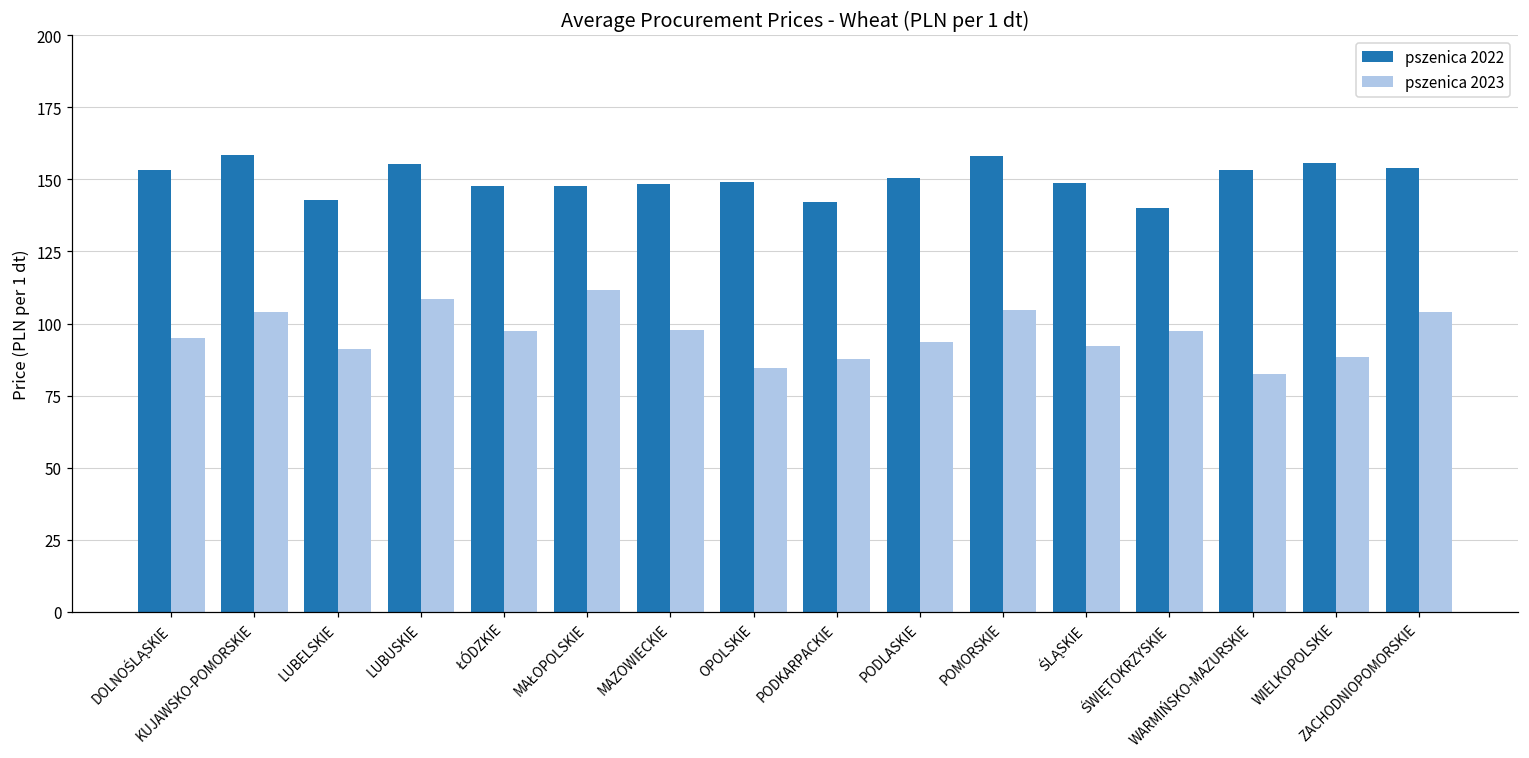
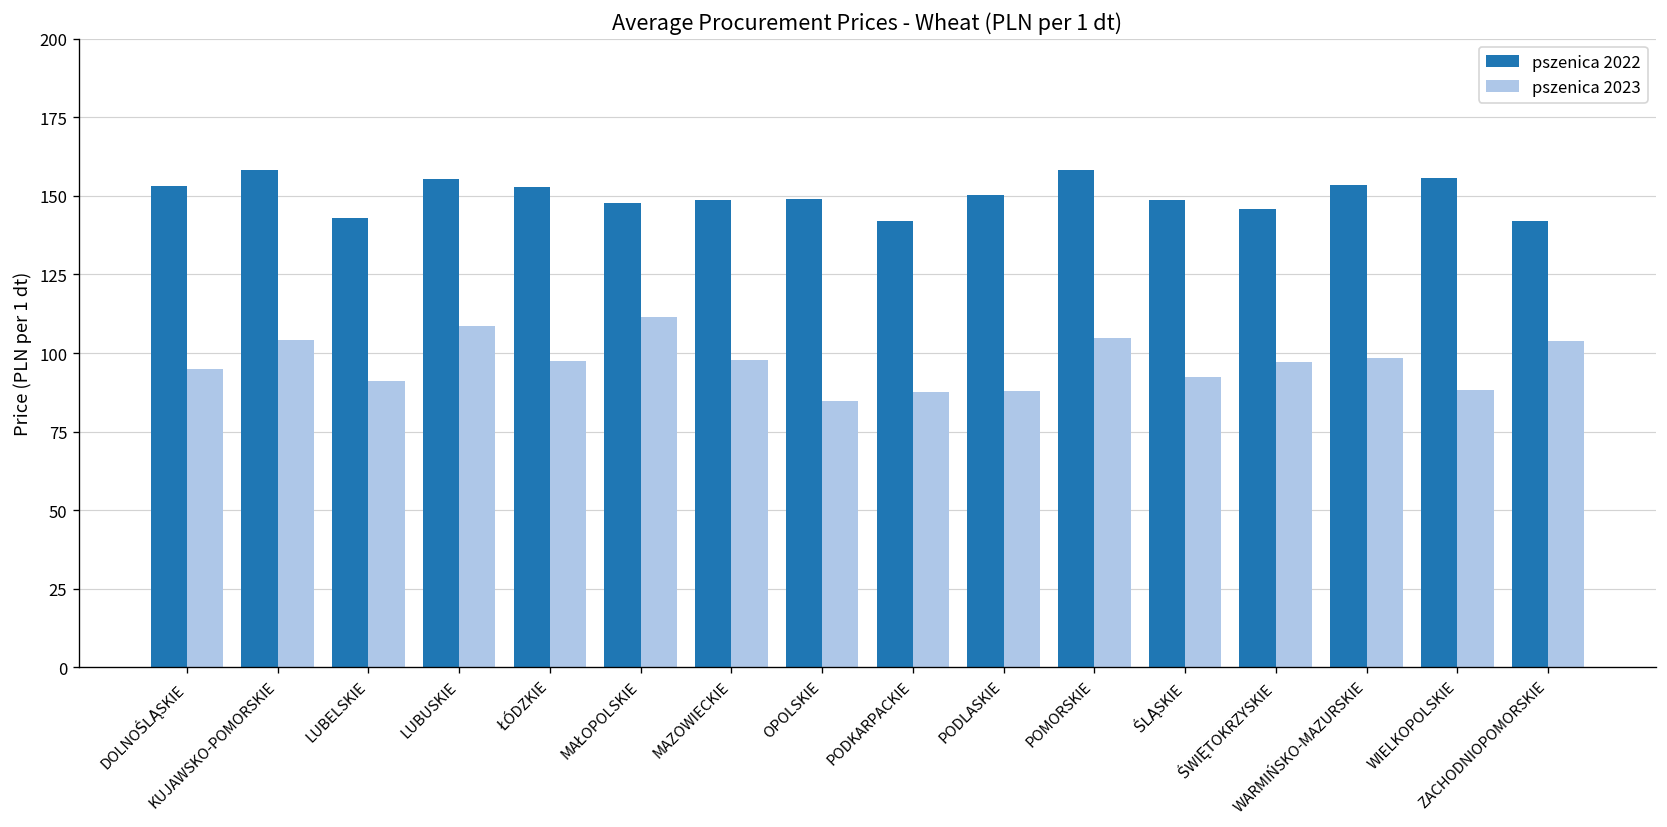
pszenica 2022, ŁÓDZKIE: 148 -> 153
pszenica 2023, PODLASKIE: 94 -> 88
pszenica 2022, ŚWIĘTOKRZYSKIE: 140 -> 146
pszenica 2023, WARMIŃSKO-MAZURSKIE: 82 -> 99
pszenica 2022, ZACHODNIOPOMORSKIE: 154 -> 142
